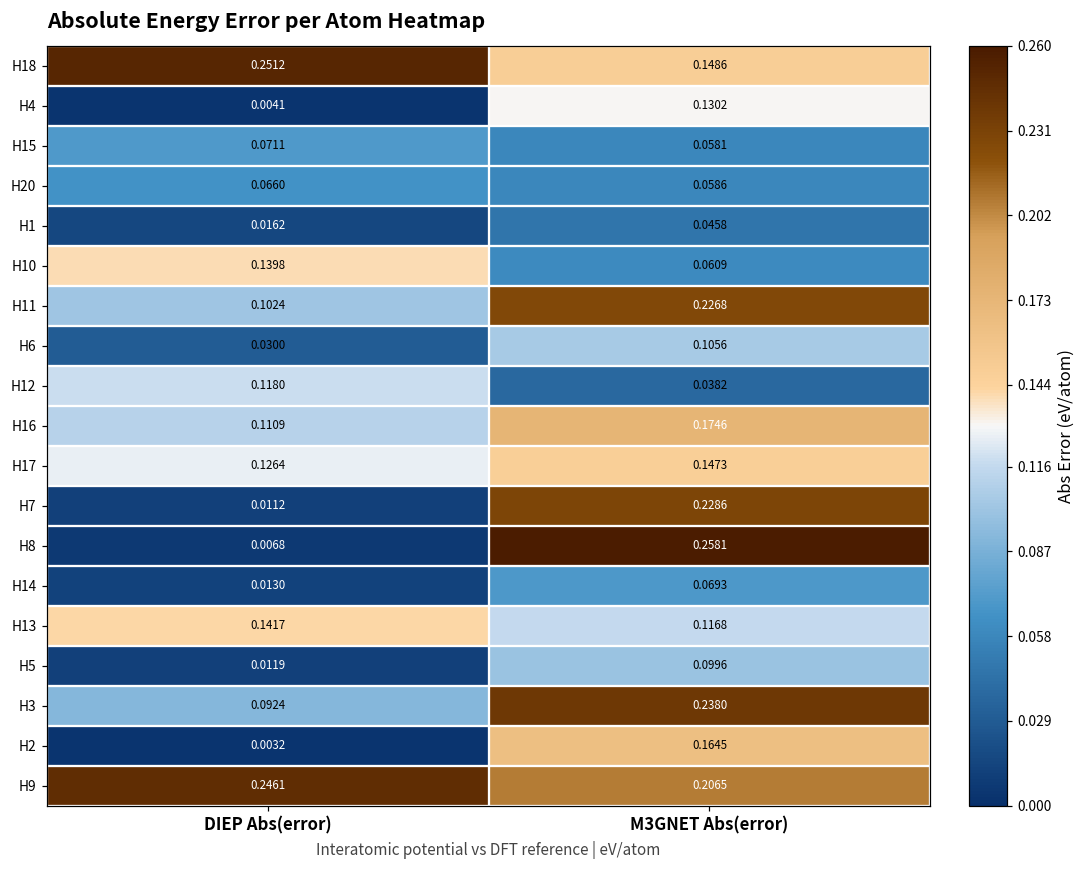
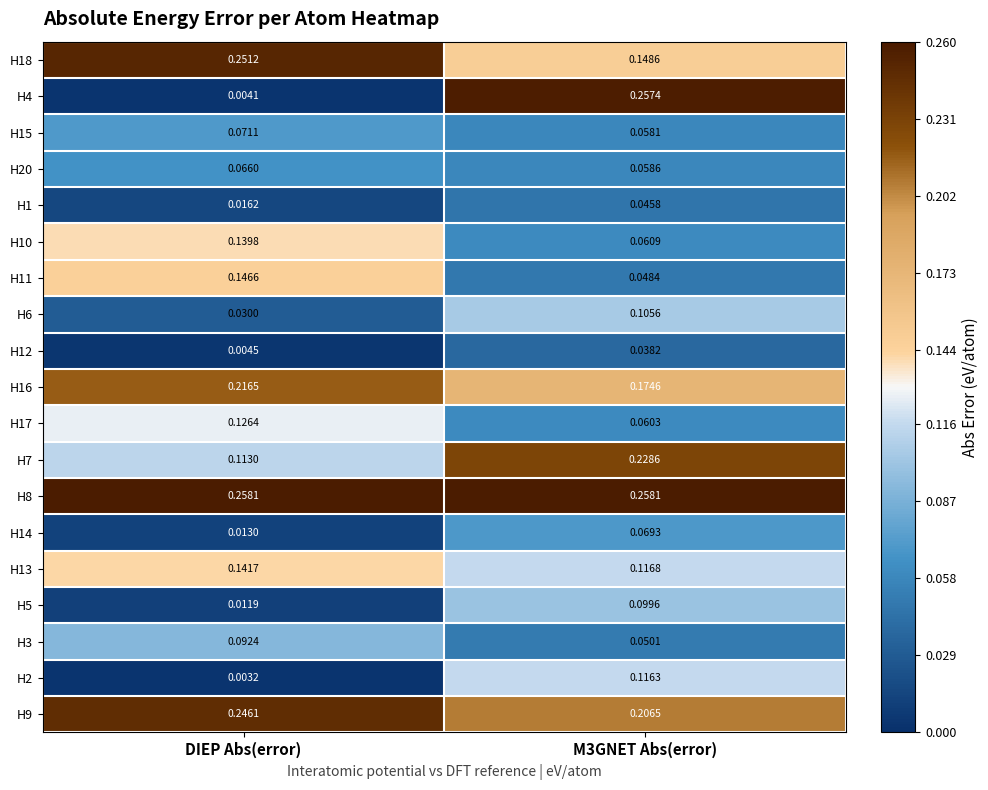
H4, M3GNET Abs(error): 0.1302 -> 0.2574
H11, DIEP Abs(error): 0.1024 -> 0.1466
H11, M3GNET Abs(error): 0.2268 -> 0.0484
H12, DIEP Abs(error): 0.1180 -> 0.0045
H16, DIEP Abs(error): 0.1109 -> 0.2165
H17, M3GNET Abs(error): 0.1473 -> 0.0603
H7, DIEP Abs(error): 0.0112 -> 0.1130
H8, DIEP Abs(error): 0.0068 -> 0.2581
H3, M3GNET Abs(error): 0.2380 -> 0.0501
H2, M3GNET Abs(error): 0.1645 -> 0.1163
